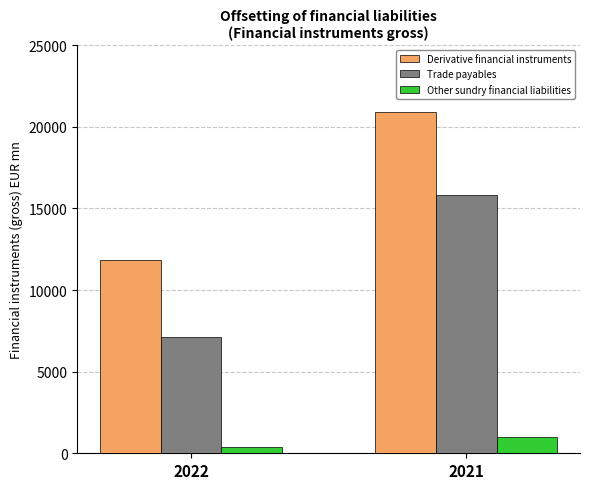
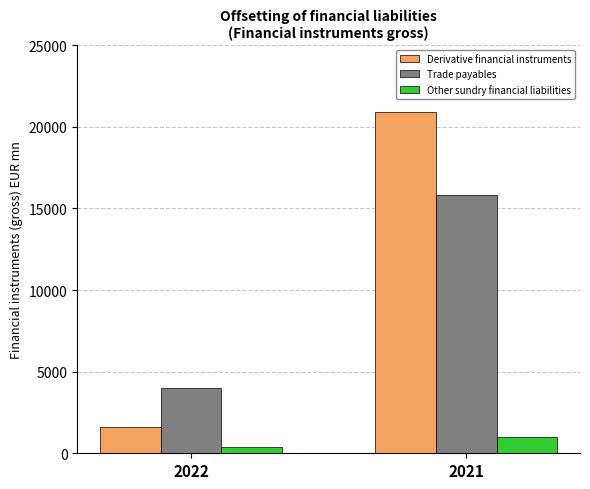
Derivative financial instruments, 2022: 11800 -> 1600
Trade payables, 2022: 7100 -> 4000
